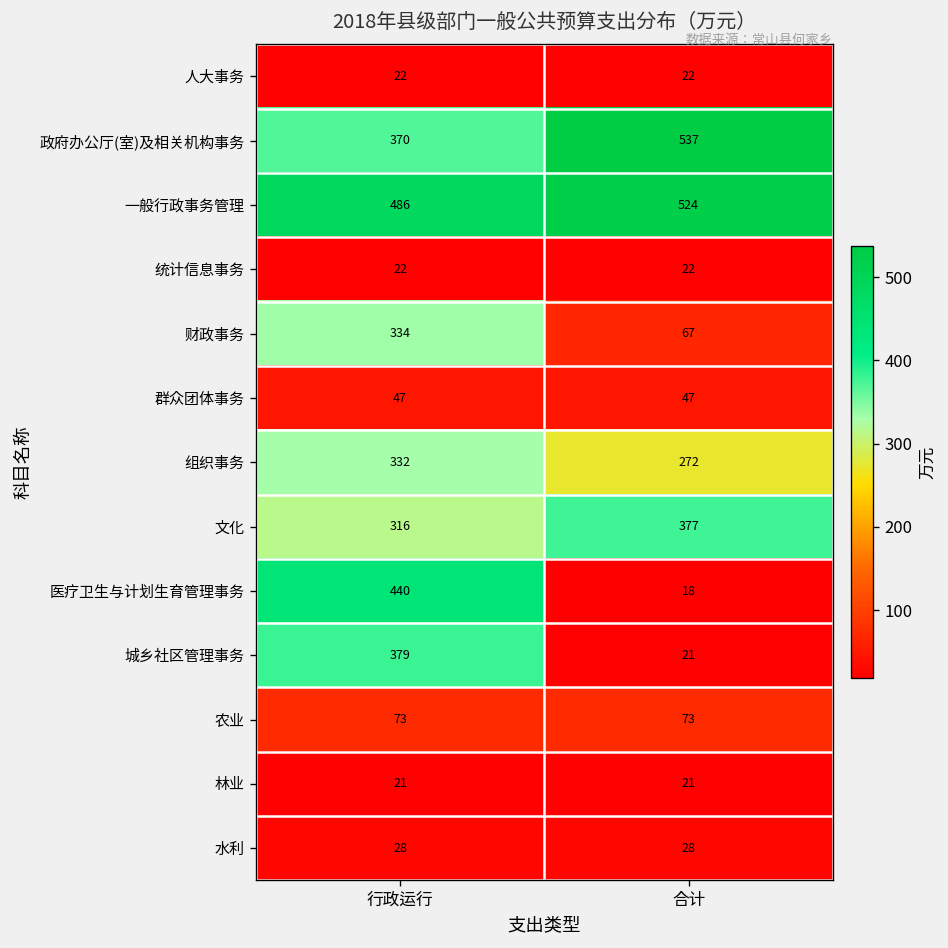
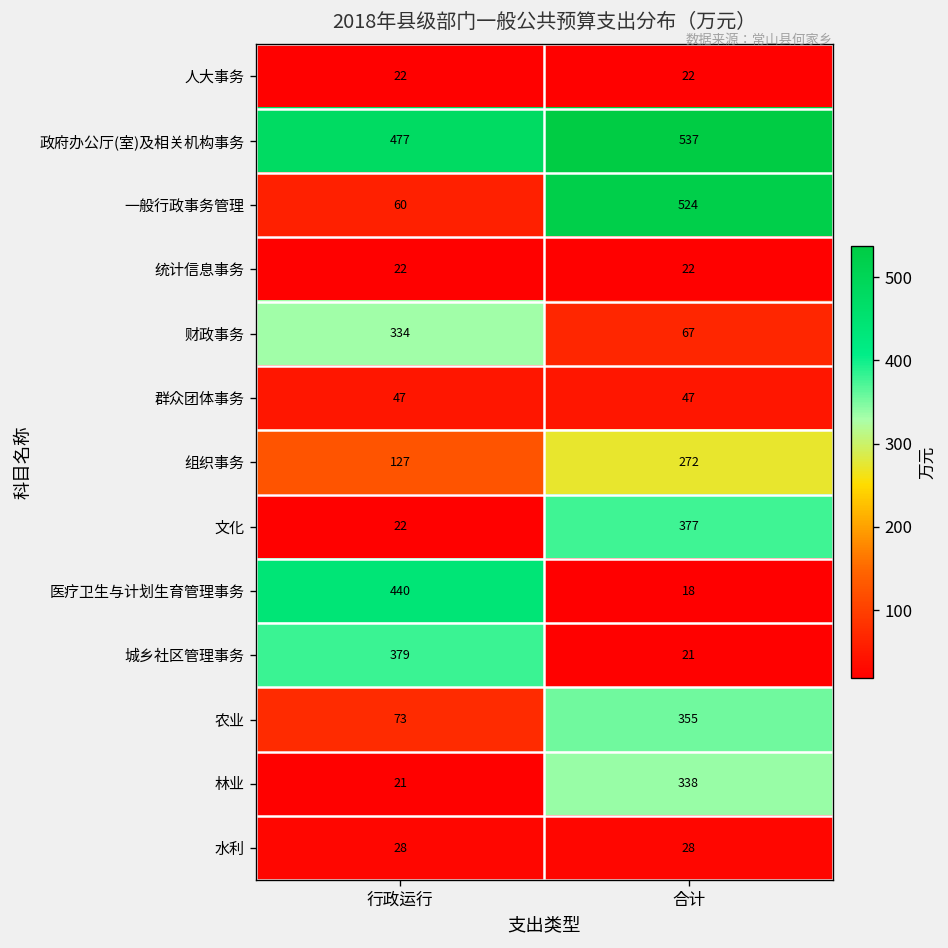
政府办公厅(室)及相关机构事务, 行政运行: 370 -> 477
一般行政事务管理, 行政运行: 486 -> 60
组织事务, 行政运行: 332 -> 127
文化, 行政运行: 316 -> 22
农业, 合计: 73 -> 355
林业, 合计: 21 -> 338
